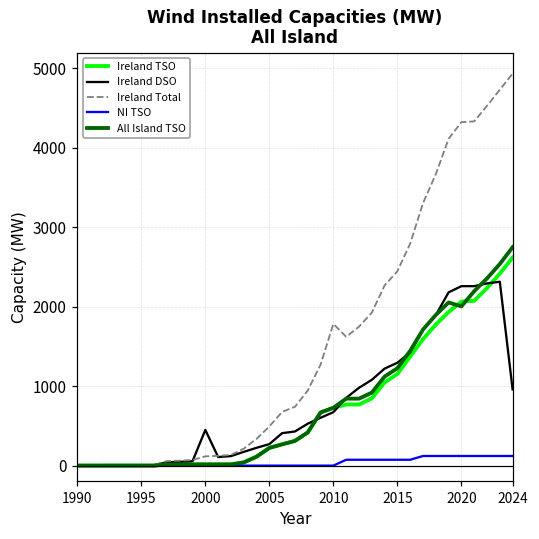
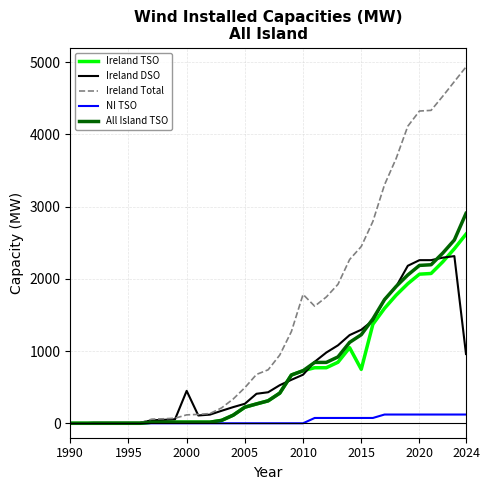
Ireland TSO, 2015: 1200 -> 700
All Island TSO, 2020: 2000 -> 2200
All Island TSO, 2024: 2700 -> 2900
